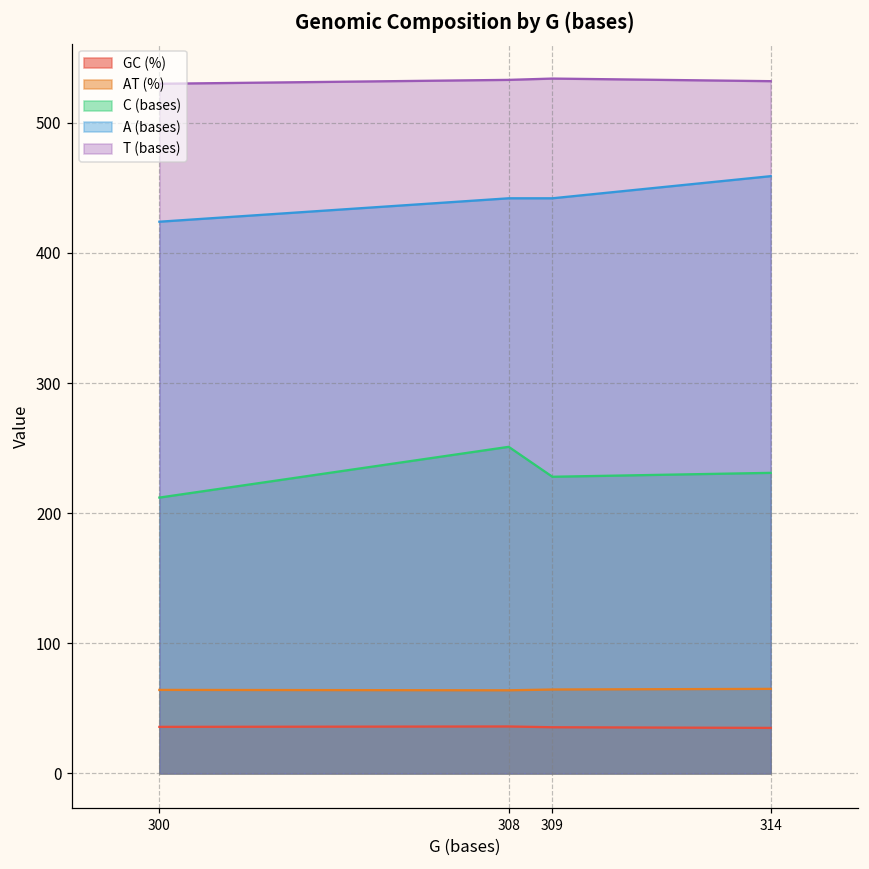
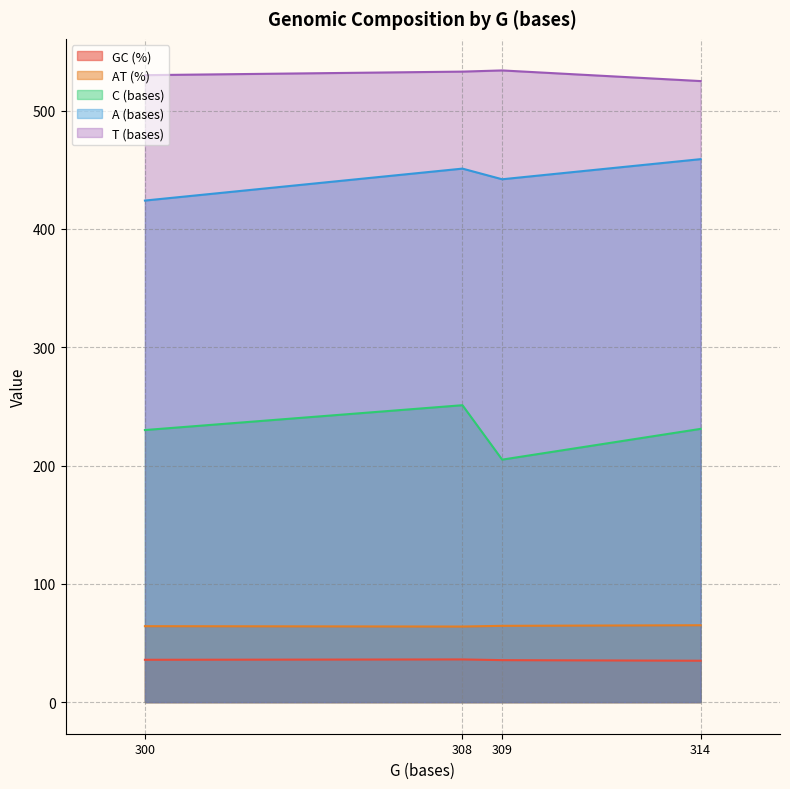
C (bases), 300: 212 -> 230
A (bases), 308: 442 -> 451
C (bases), 309: 228 -> 205
T (bases), 314: 532 -> 525
